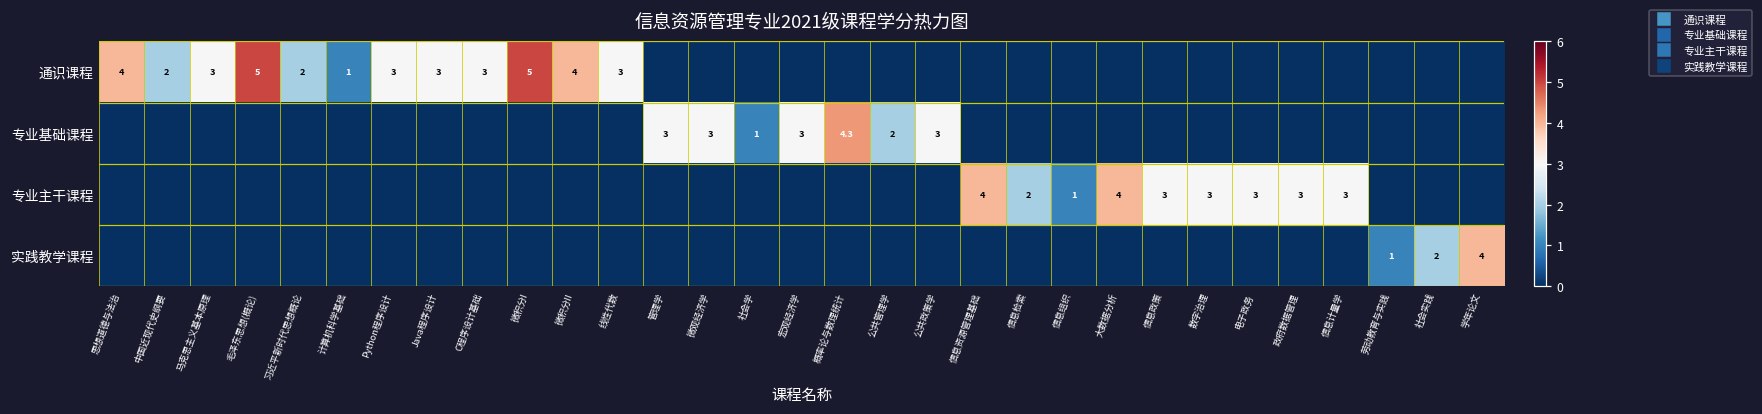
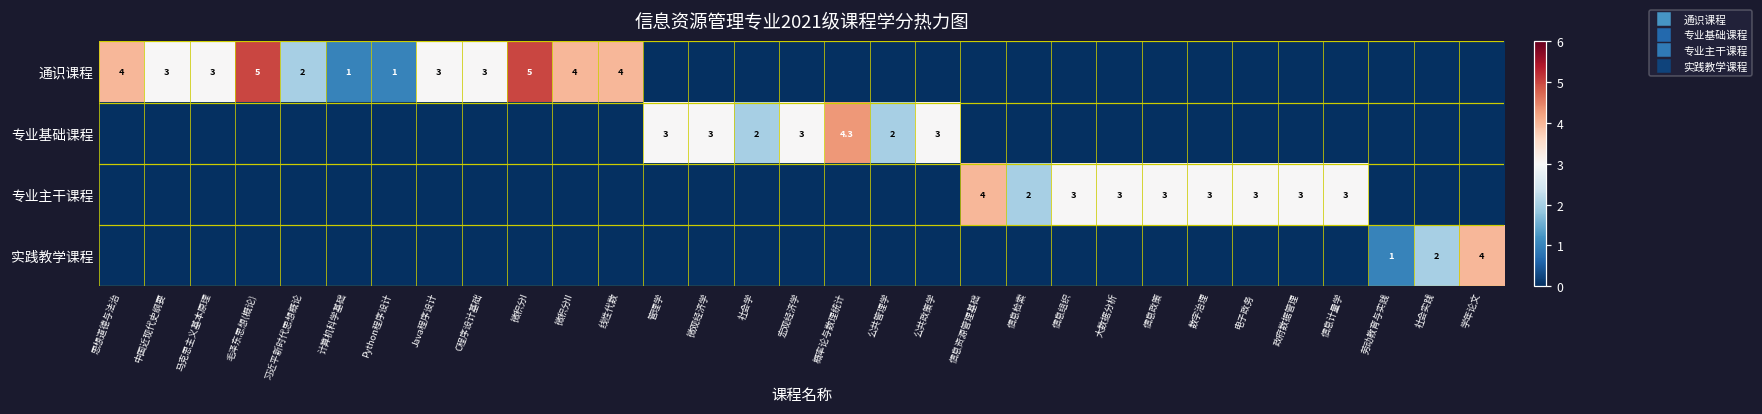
通识课程, 中国近现代史纲要: 2 -> 3
通识课程, Python程序设计: 3 -> 1
通识课程, 线性代数: 3 -> 4
专业基础课程, 社会学: 1 -> 2
专业主干课程, 信息组织: 1 -> 3
专业主干课程, 大数据分析: 4 -> 3
